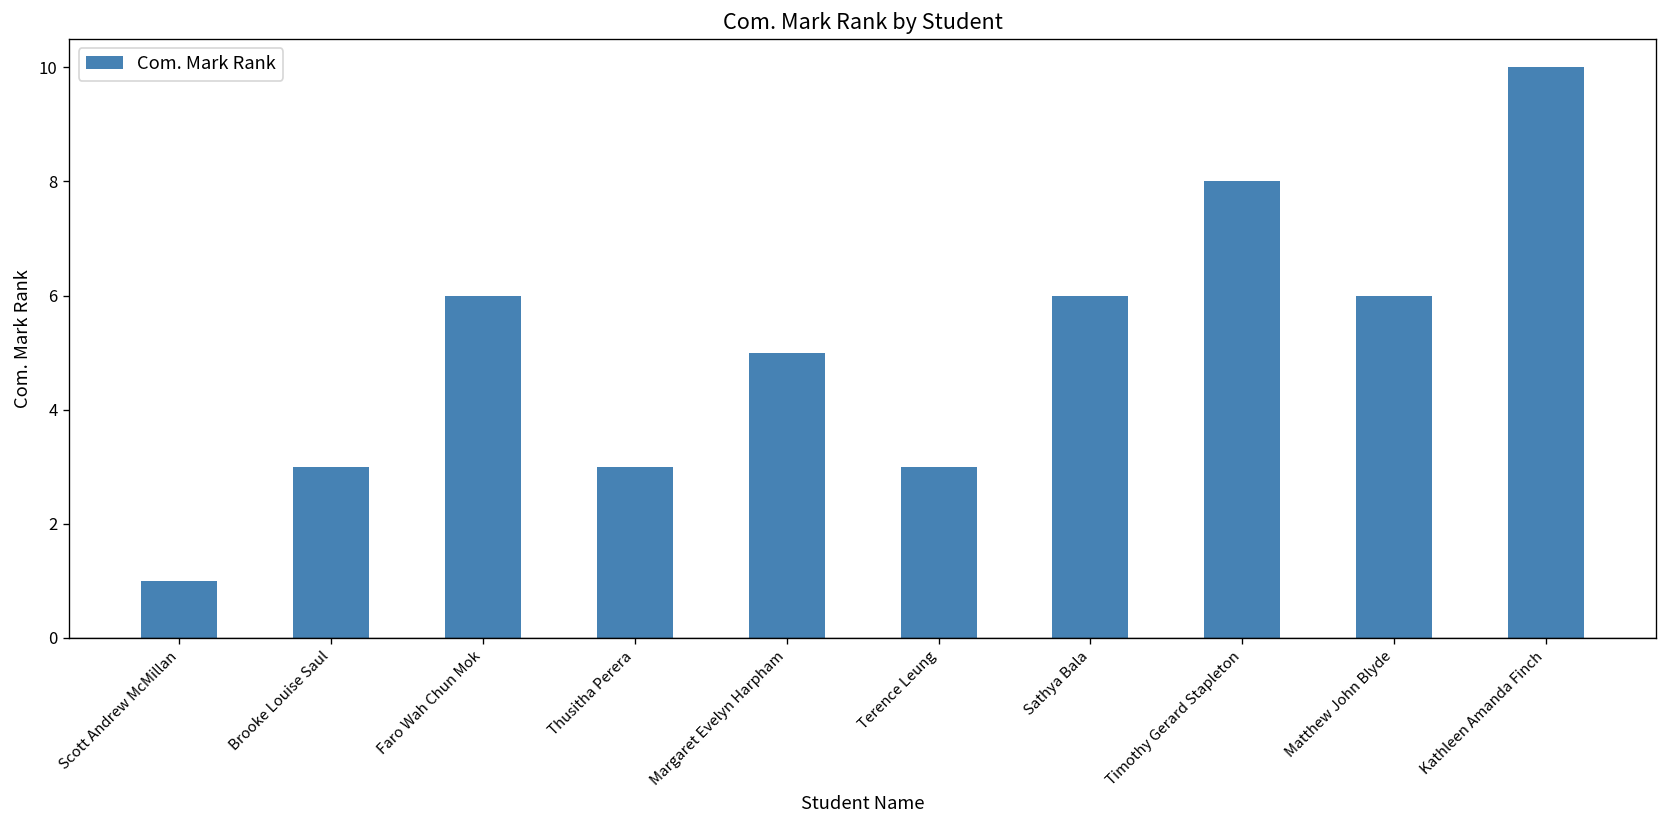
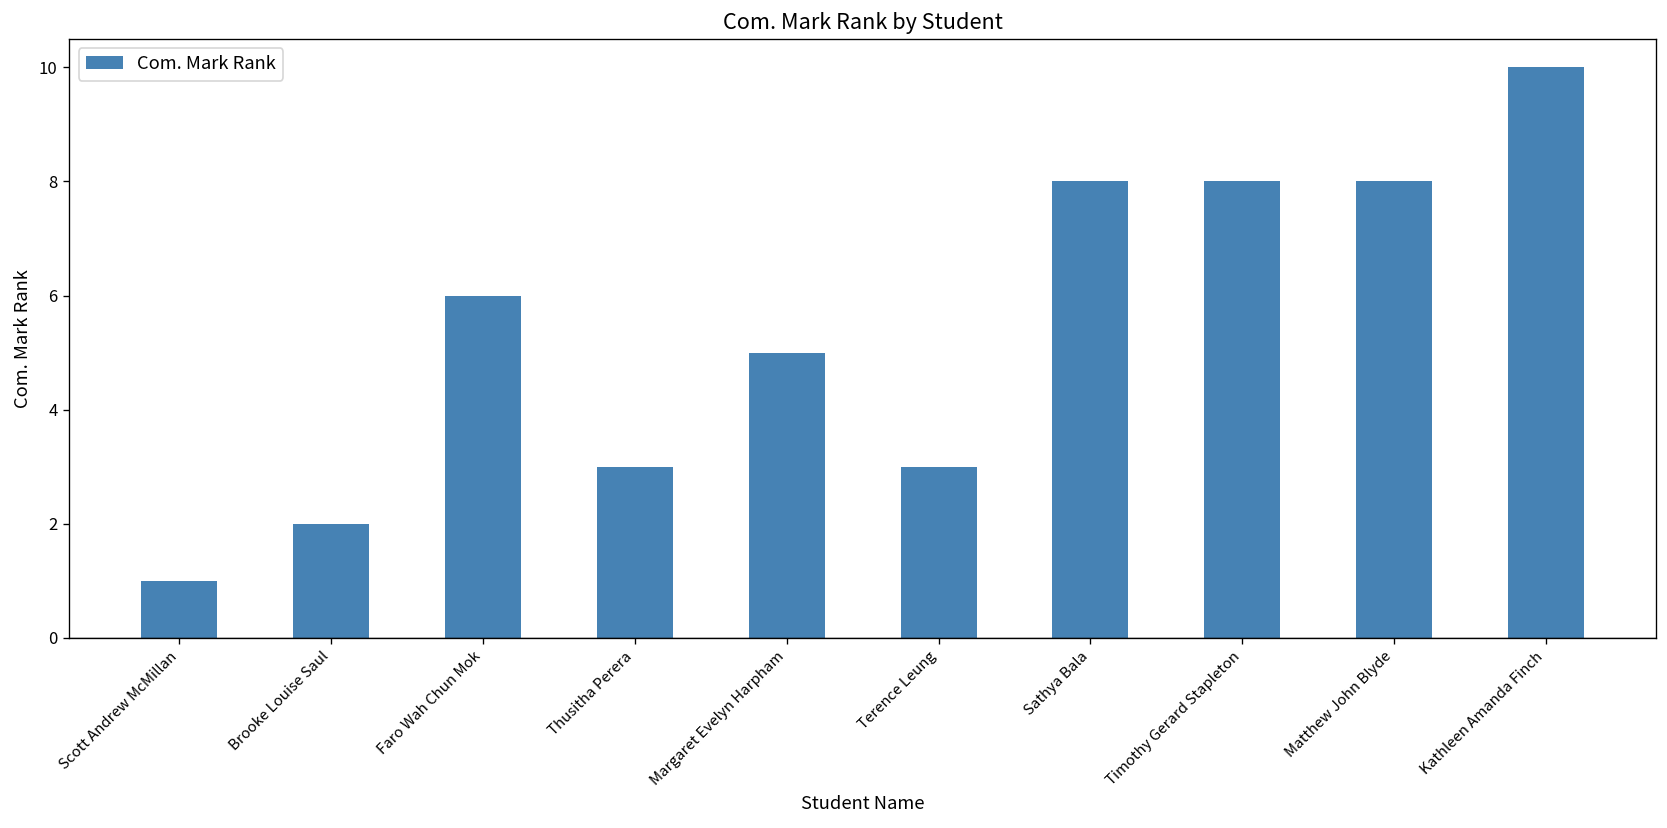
Brooke Louise Saul: 3 -> 2
Sathya Bala: 6 -> 8
Matthew John Blyde: 6 -> 8
